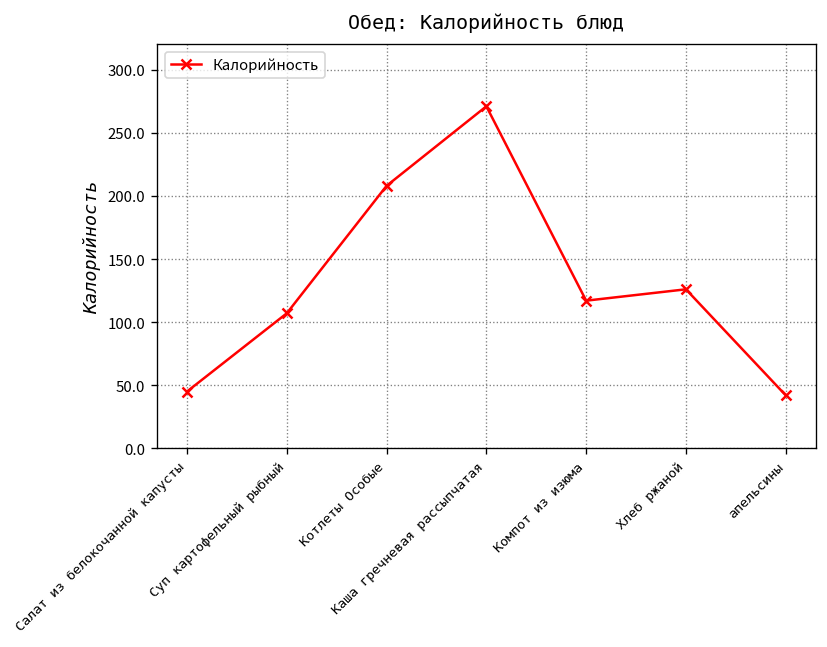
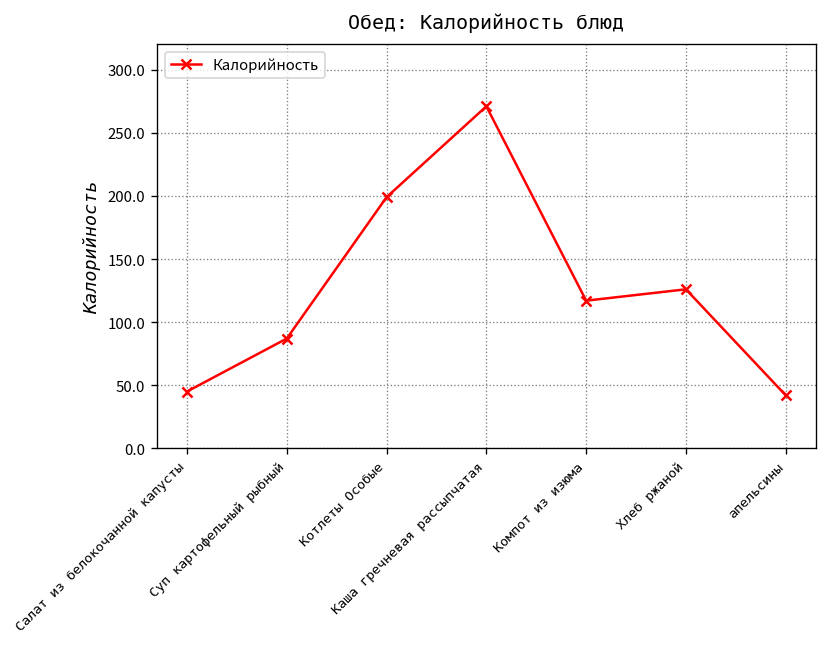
Суп картофельный рыбный: 107 -> 87
Котлеты Особые: 208 -> 199
